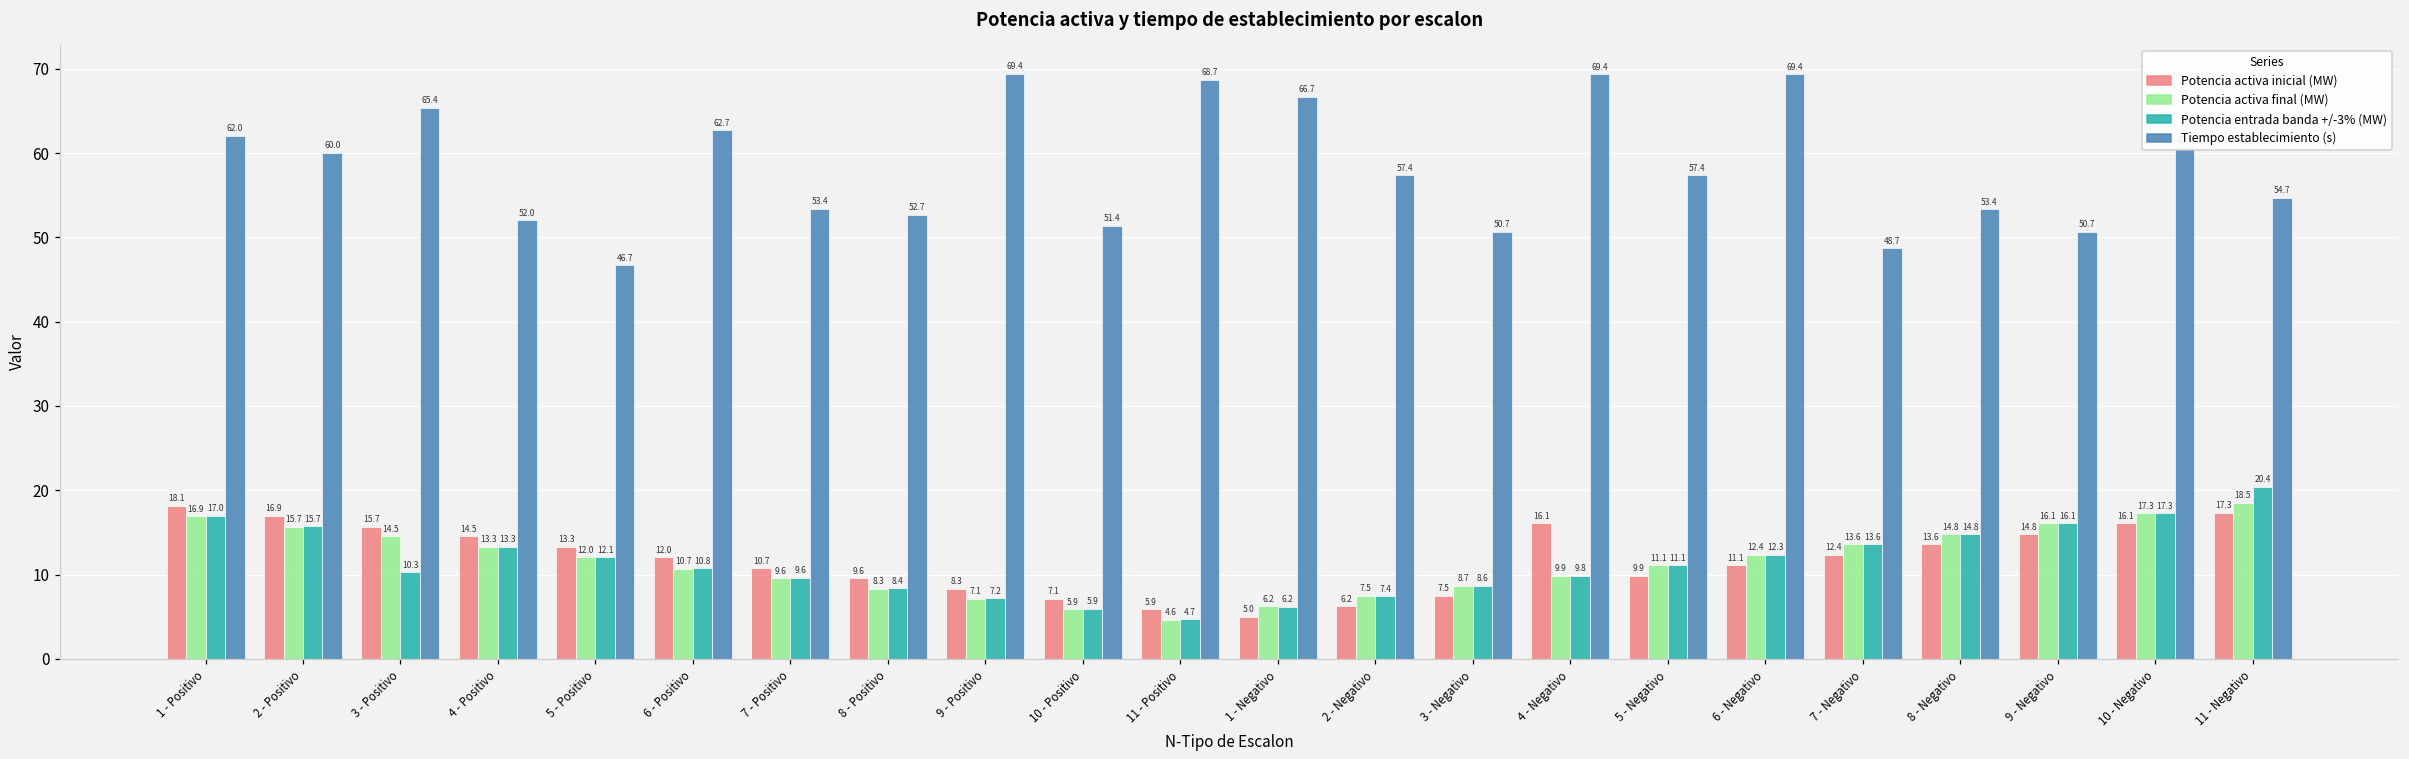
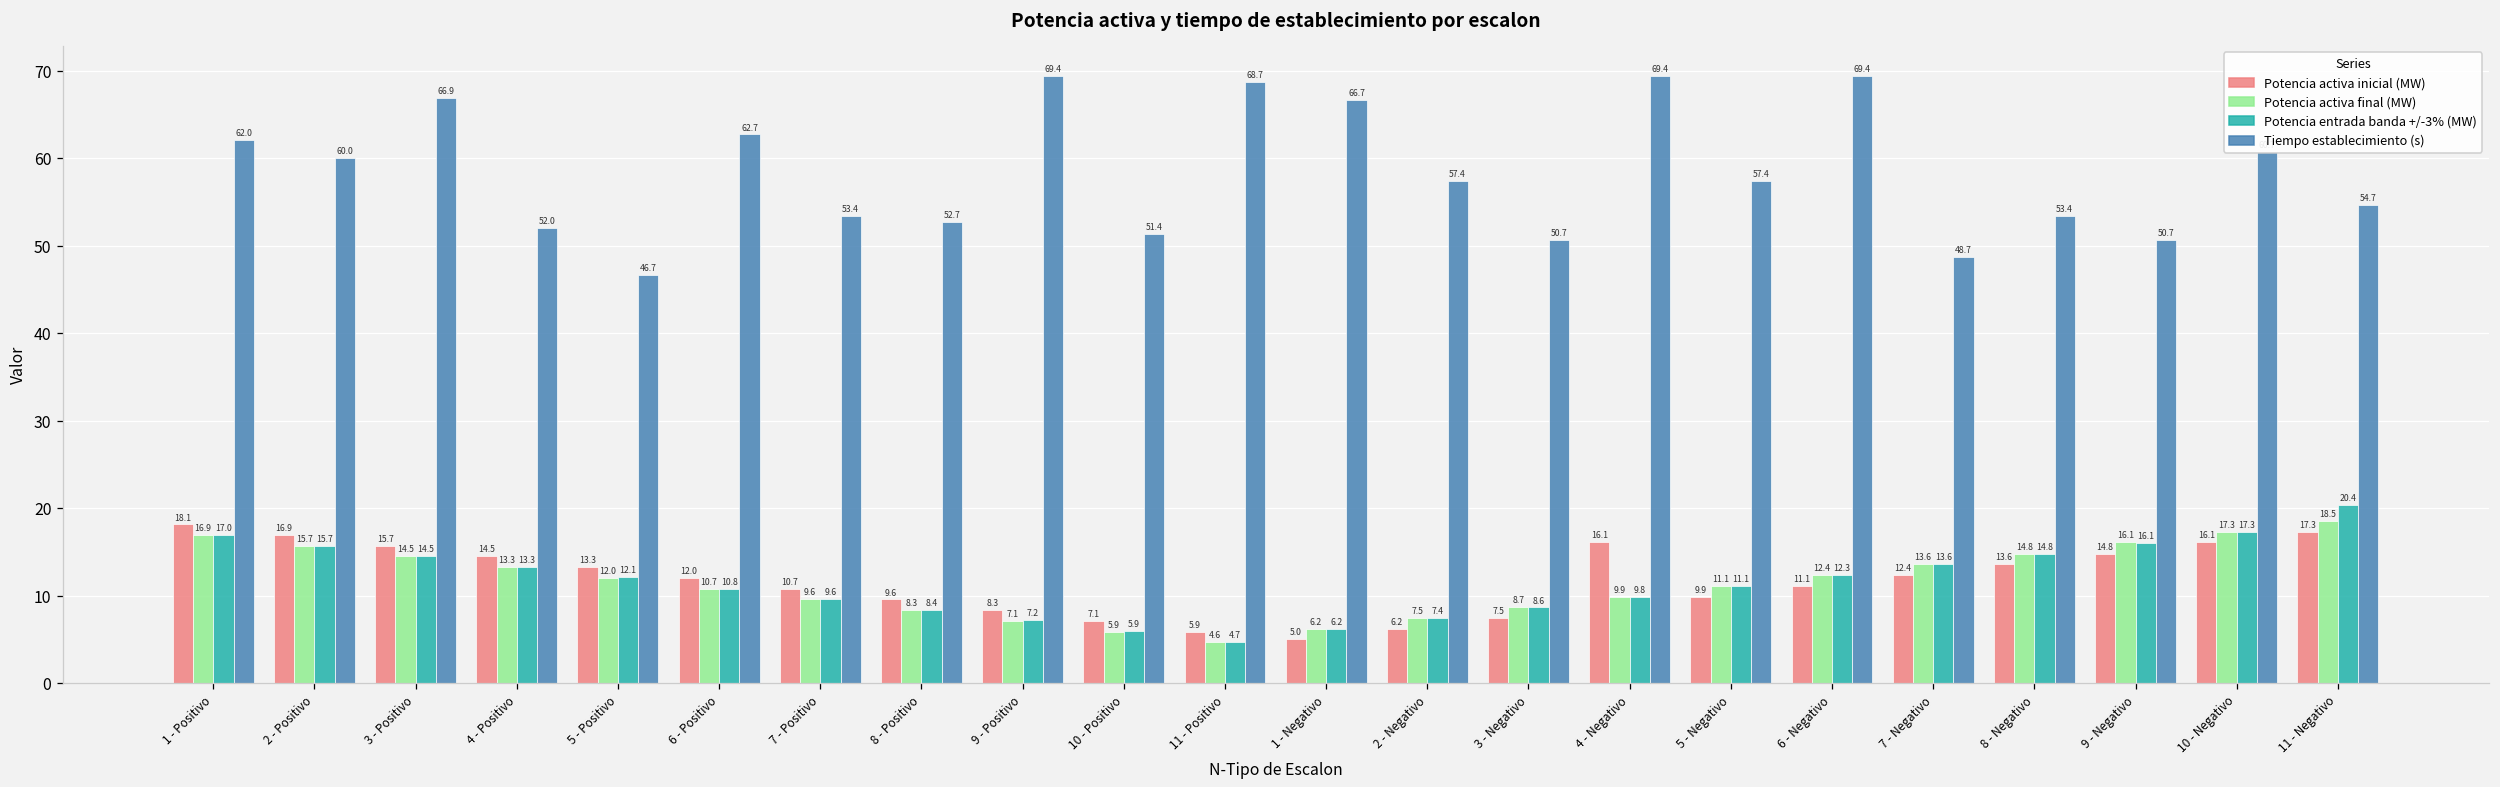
Potencia entrada banda +/-3% (MW), 3 - Positivo: 10.3 -> 14.5
Tiempo establecimiento (s), 3 - Positivo: 65.4 -> 66.9
